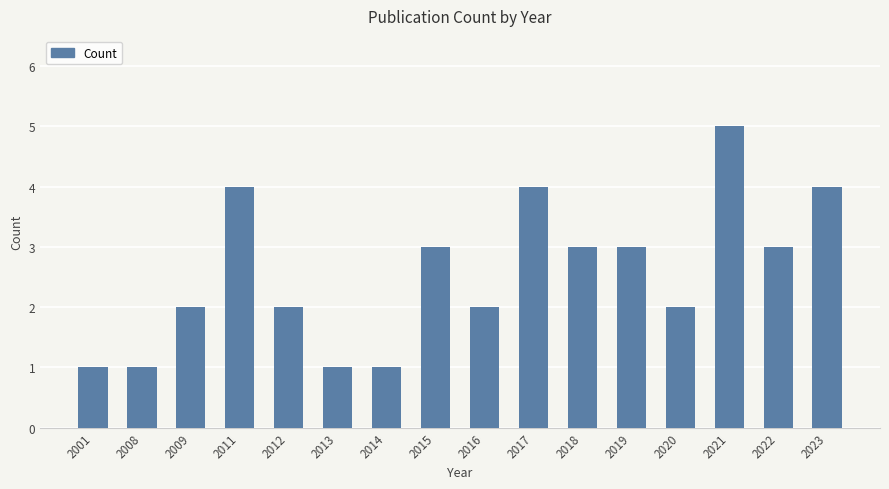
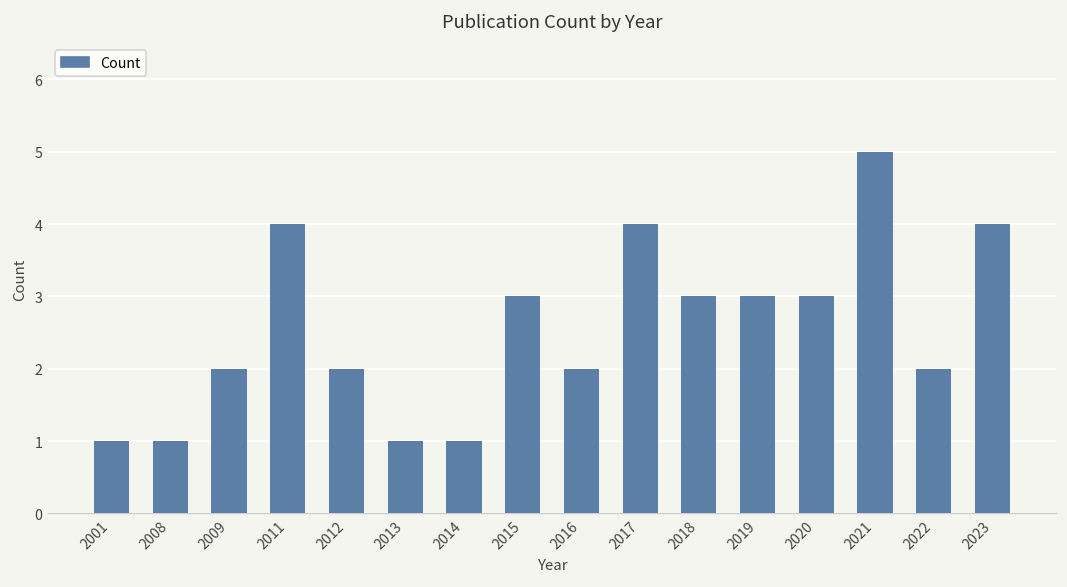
2020: 2 -> 3
2022: 3 -> 2
